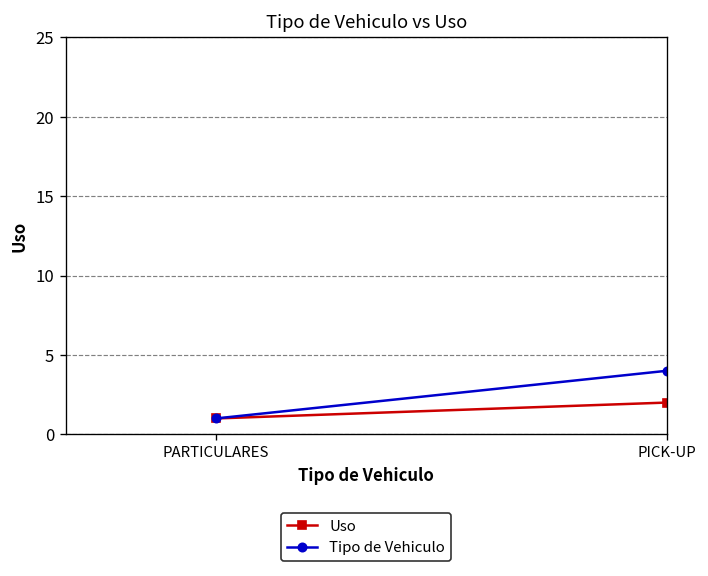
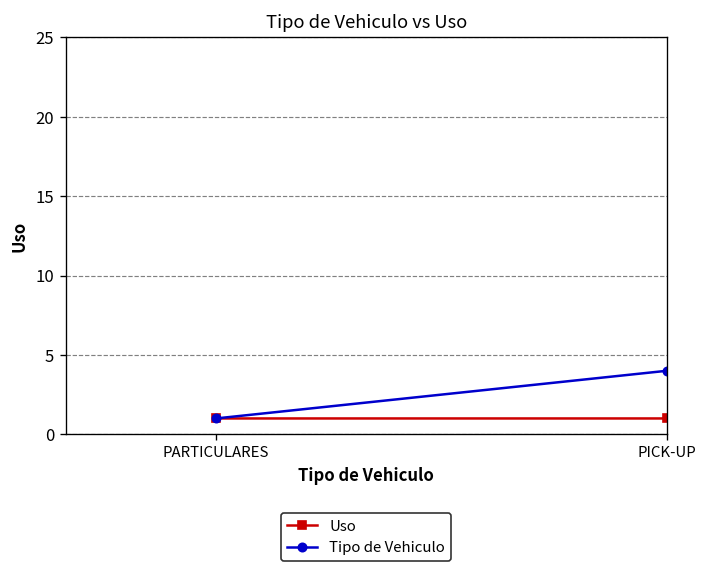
Uso, PICK-UP: 2 -> 1
